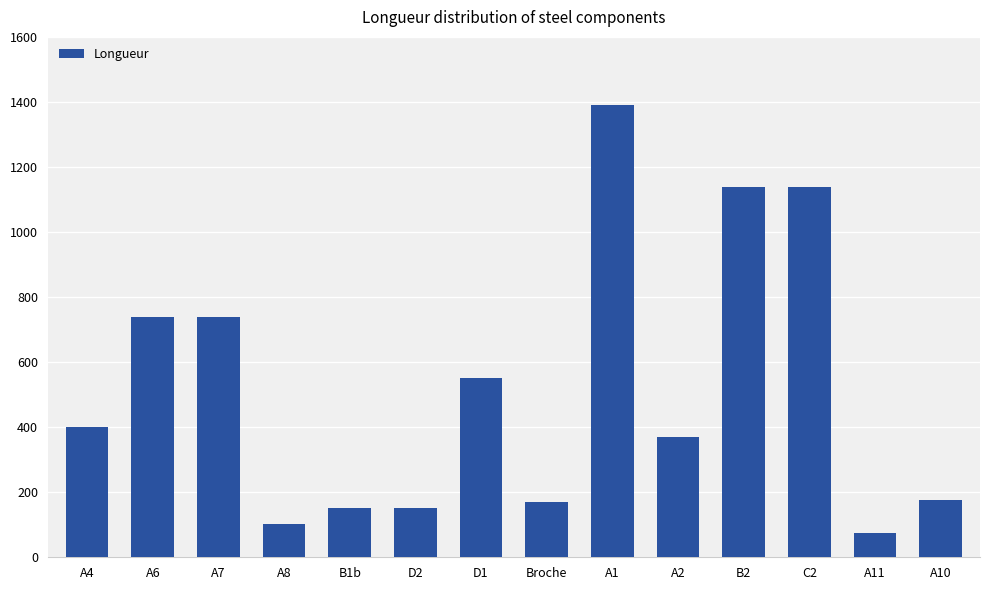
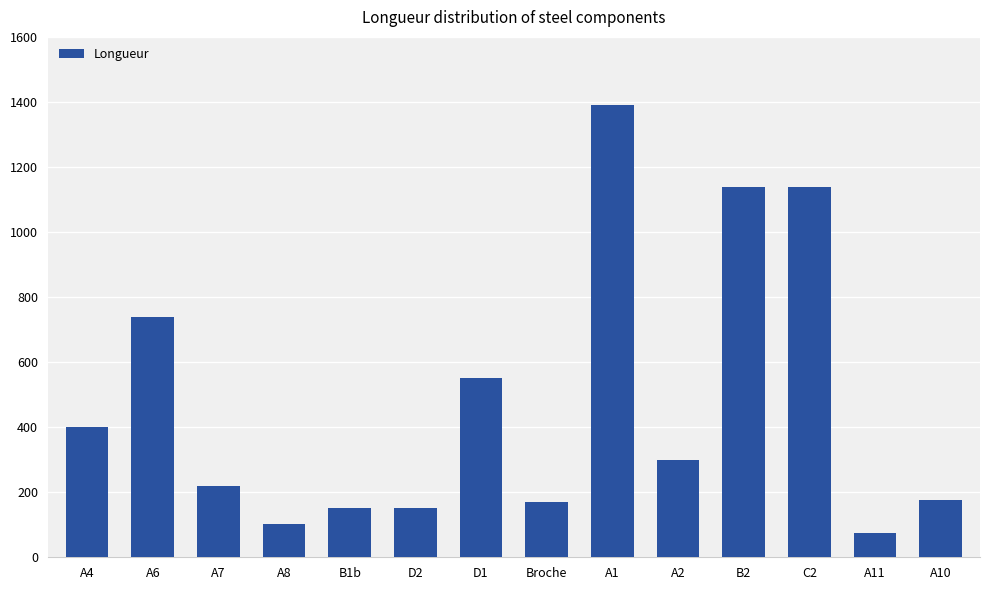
A7: 740 -> 220
A2: 370 -> 300
